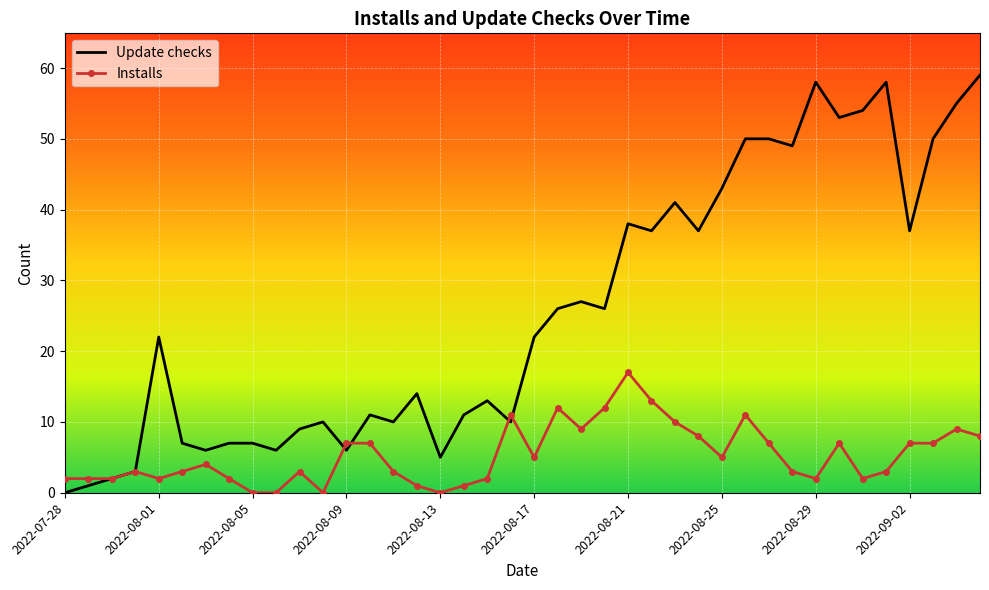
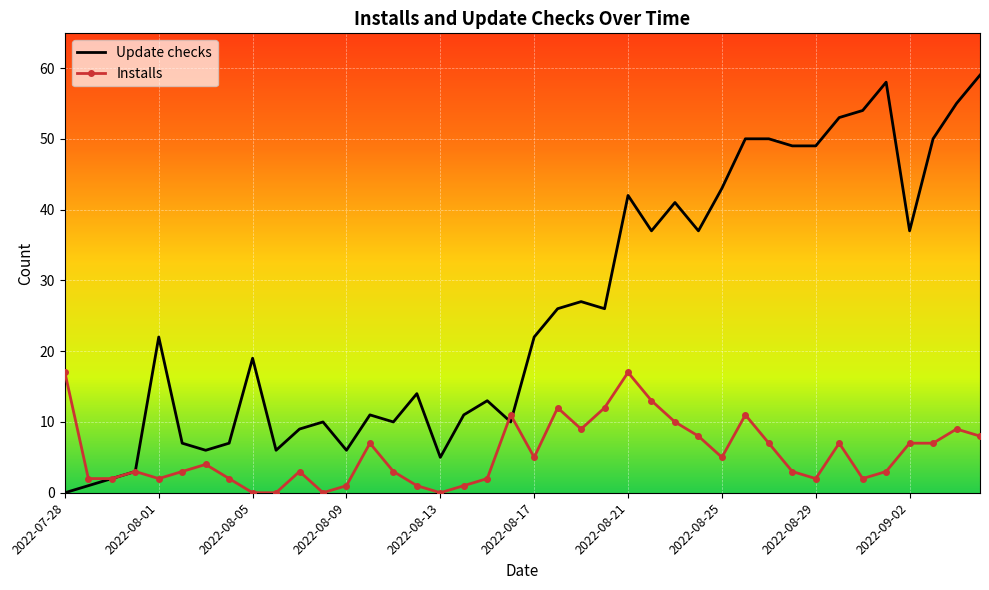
Installs, 2022-07-28: 2 -> 17
Update checks, 2022-08-05: 7 -> 19
Installs, 2022-08-09: 7 -> 1
Update checks, 2022-08-21: 38 -> 42
Update checks, 2022-08-29: 58 -> 49
